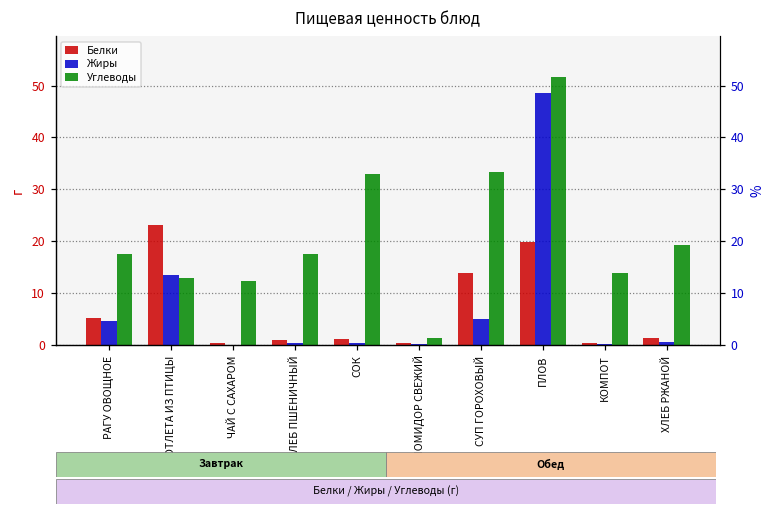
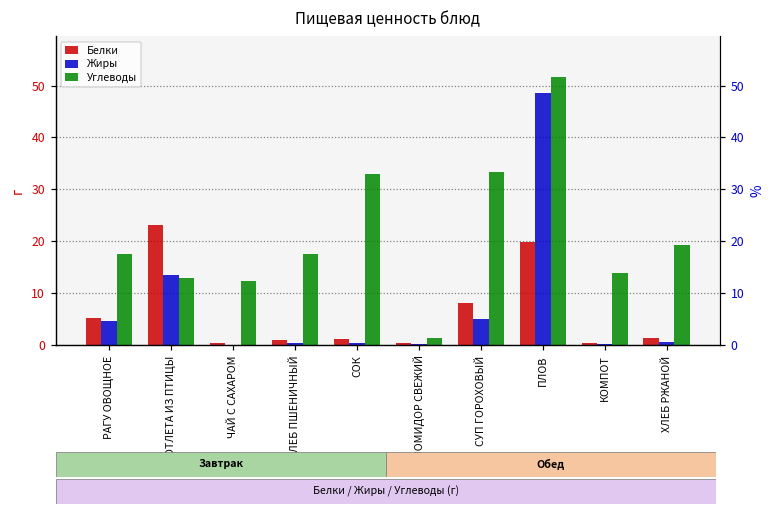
Белки, СУП ГОРОХОВЫЙ: 14 -> 8
